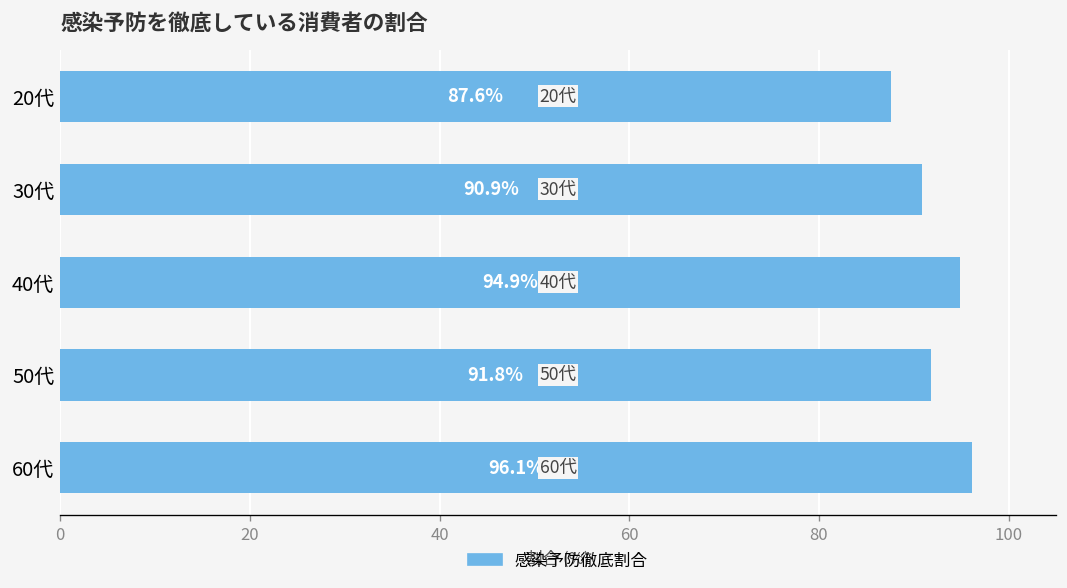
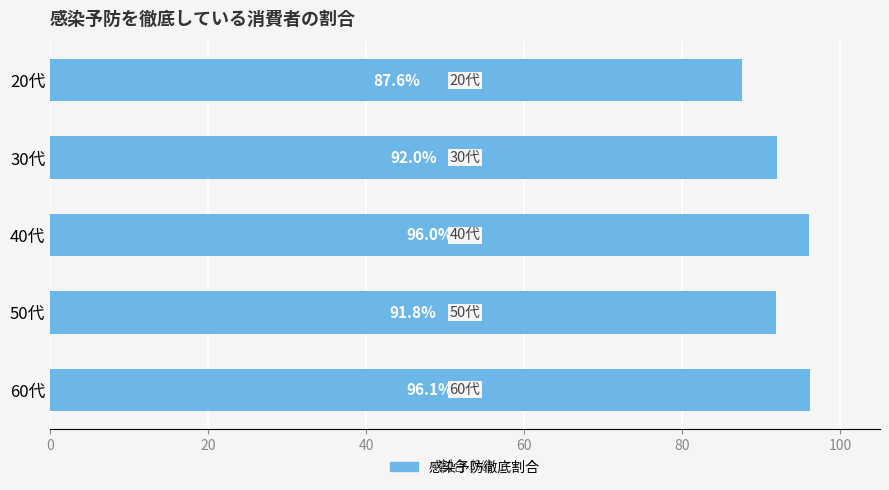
30代: 90.9% -> 92.0%
40代: 94.9% -> 96.0%
